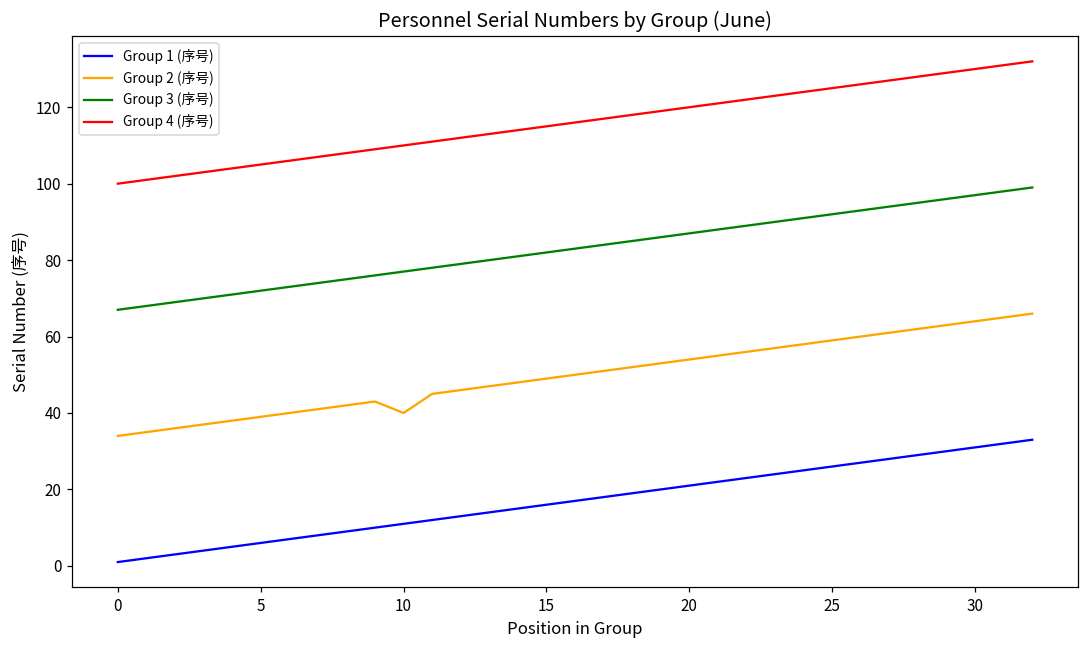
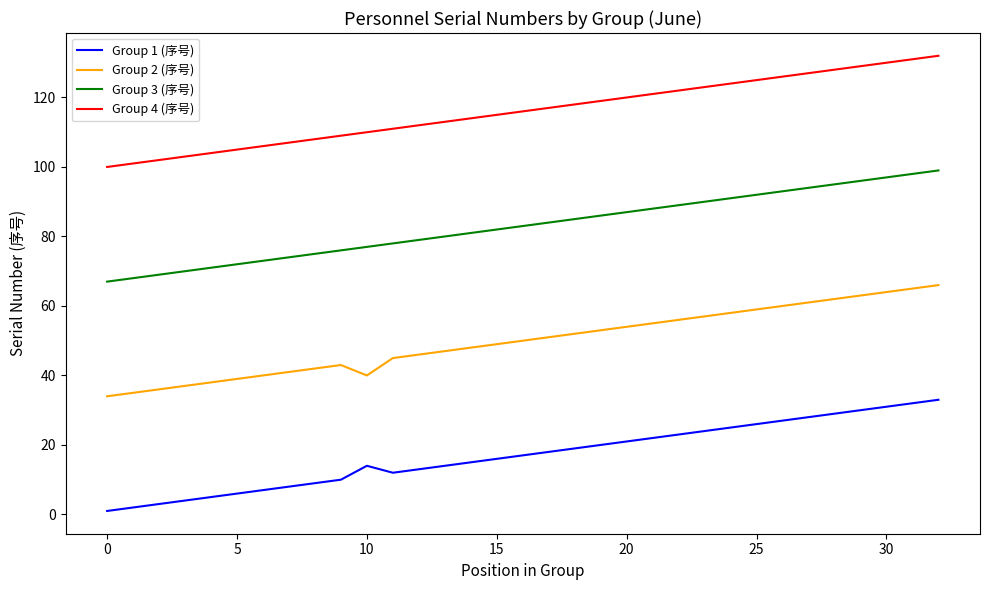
Group 1 (序号), 10: 11 -> 14
